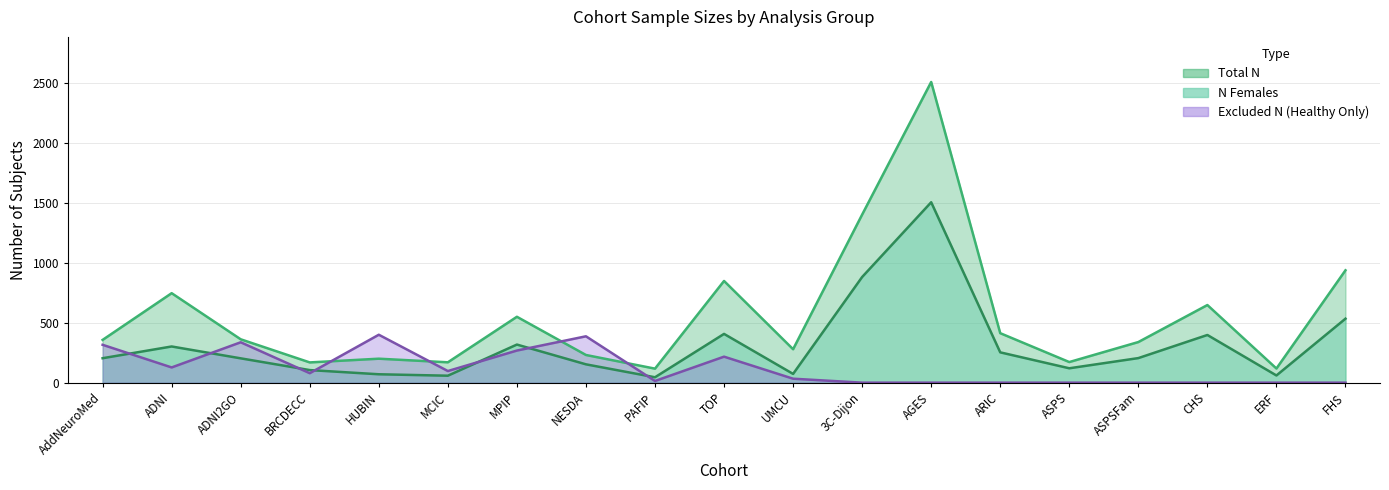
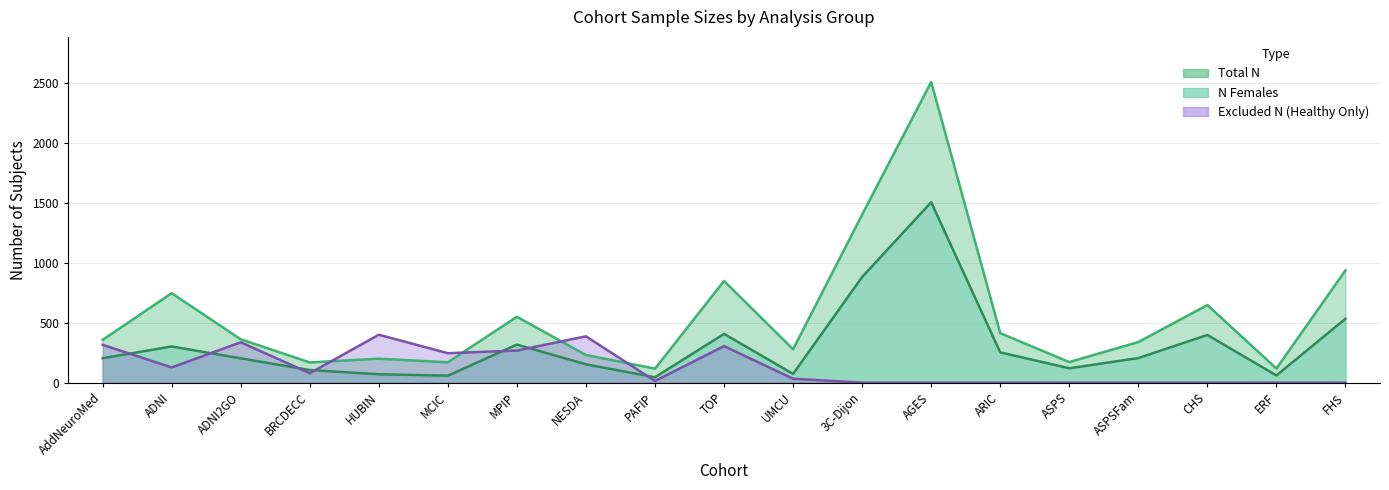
Excluded N (Healthy Only), MCIC: 100 -> 250
Excluded N (Healthy Only), TOP: 220 -> 310
